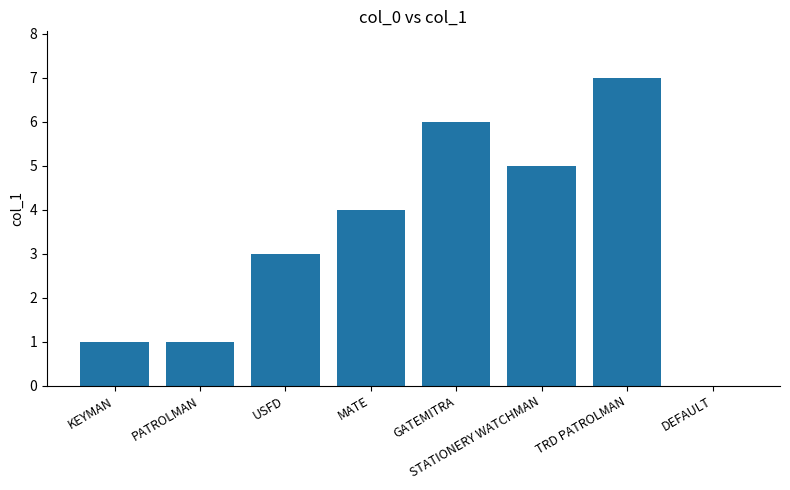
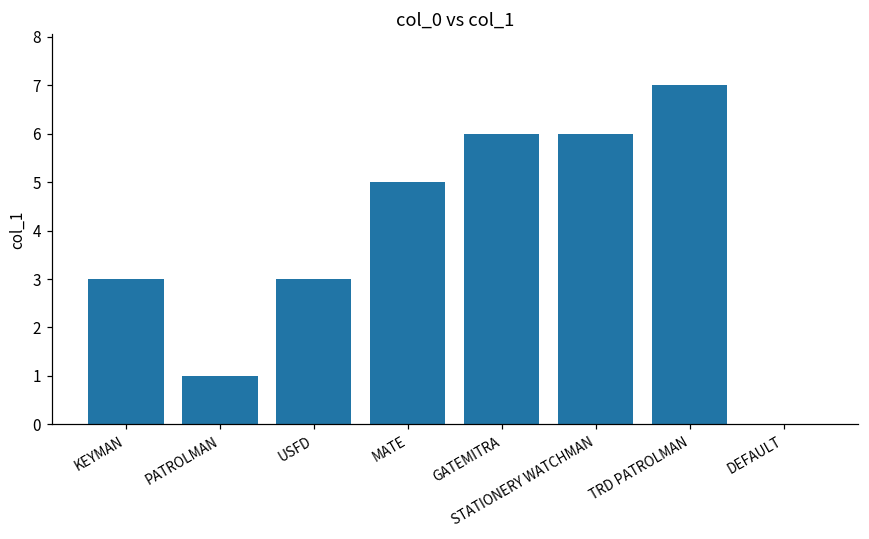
KEYMAN: 1 -> 3
MATE: 4 -> 5
STATIONERY WATCHMAN: 5 -> 6
